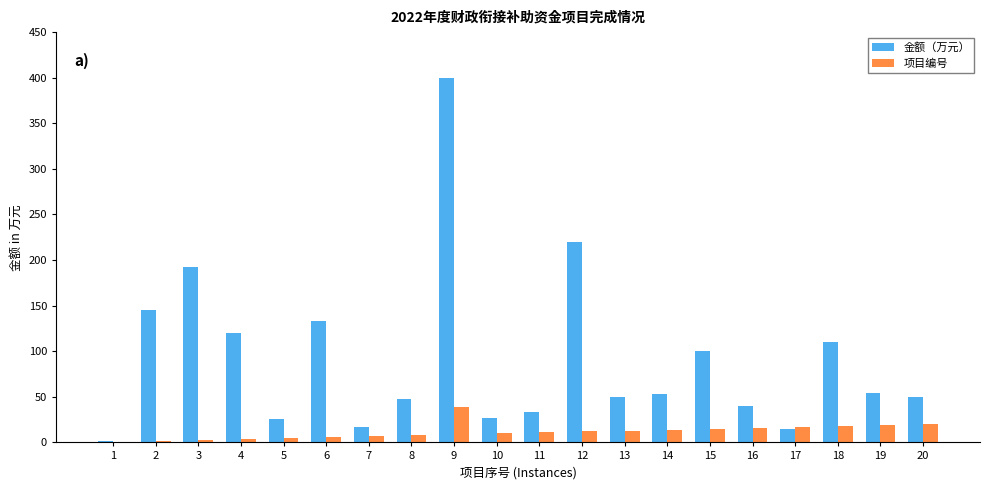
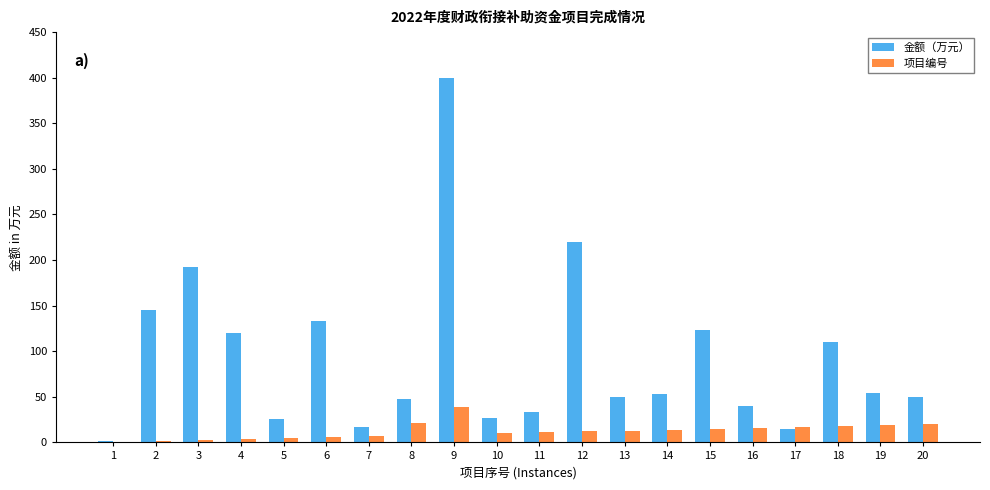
项目编号, 8: 10 -> 20
金额（万元）, 15: 100 -> 120
